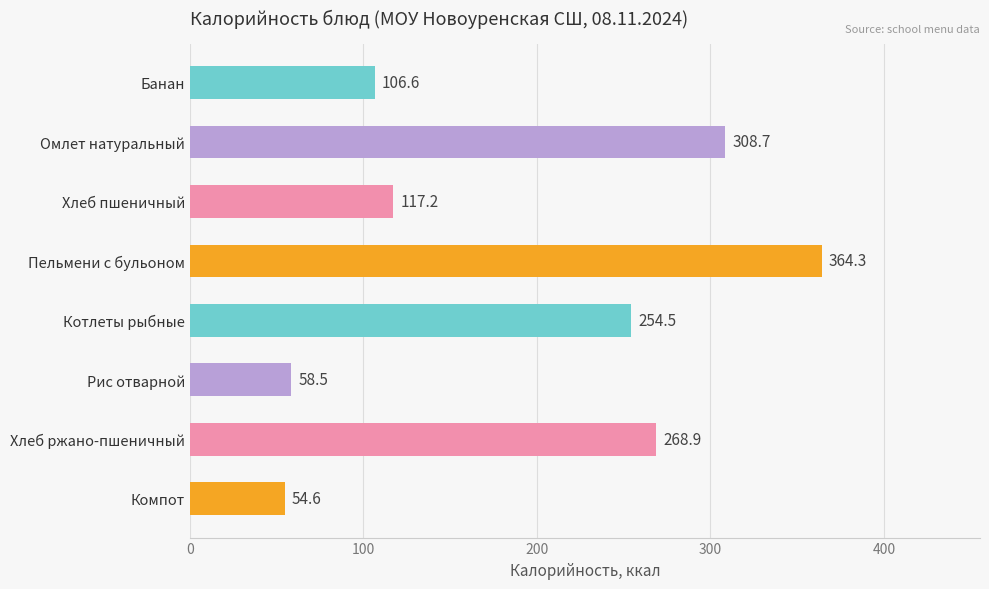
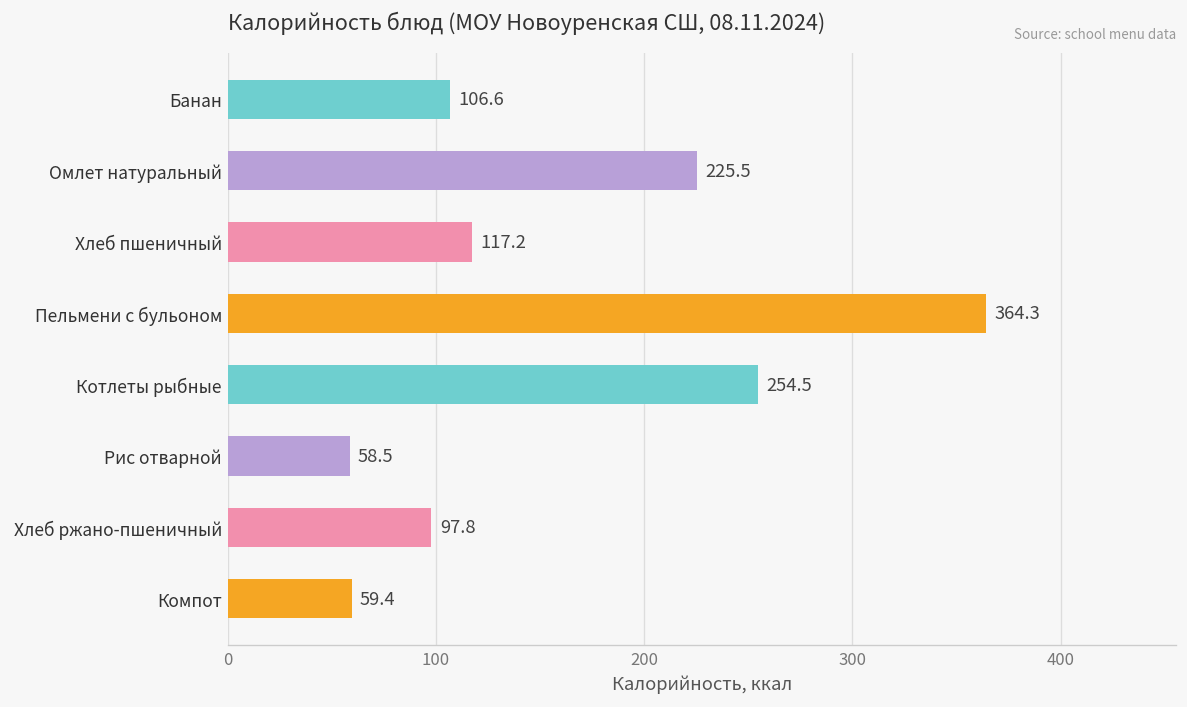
Омлет натуральный: 308.7 -> 225.5
Хлеб ржано-пшеничный: 268.9 -> 97.8
Компот: 54.6 -> 59.4
